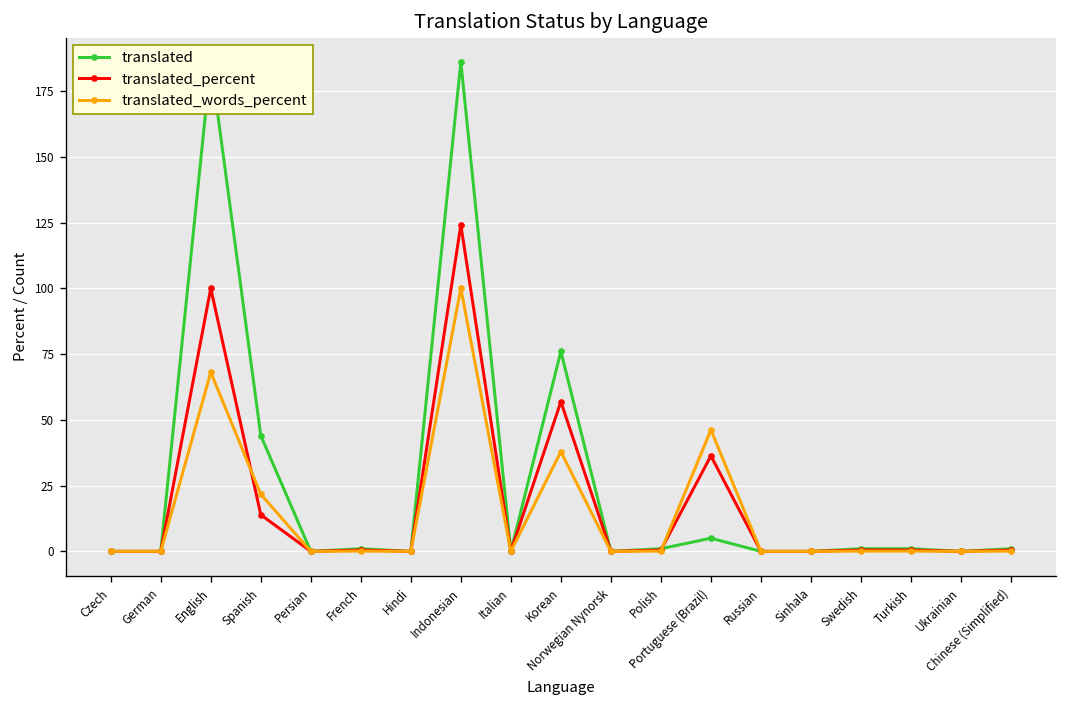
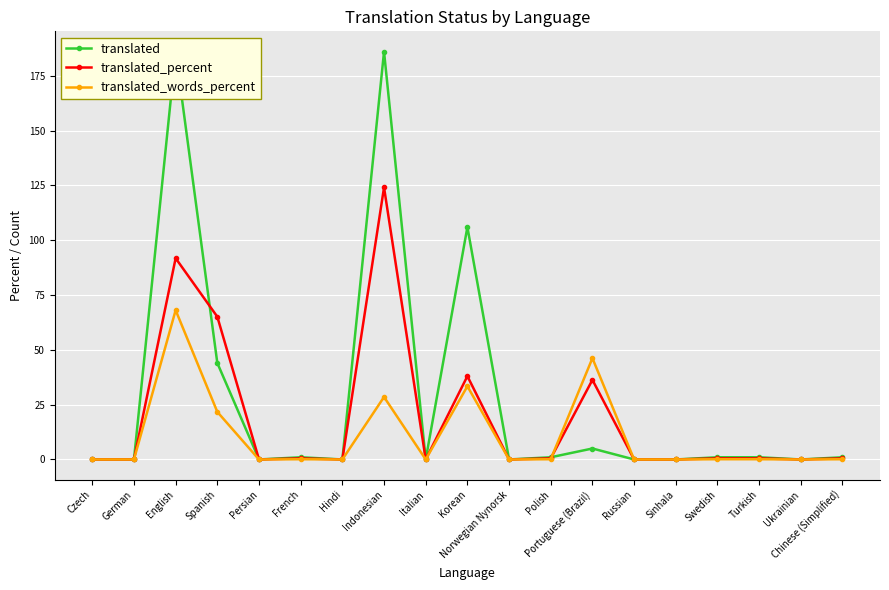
translated_percent, English: 100 -> 92
translated_percent, Spanish: 14 -> 65
translated_words_percent, Indonesian: 100 -> 29
translated, Korean: 76 -> 106
translated_percent, Korean: 57 -> 38
translated_words_percent, Korean: 38 -> 33
